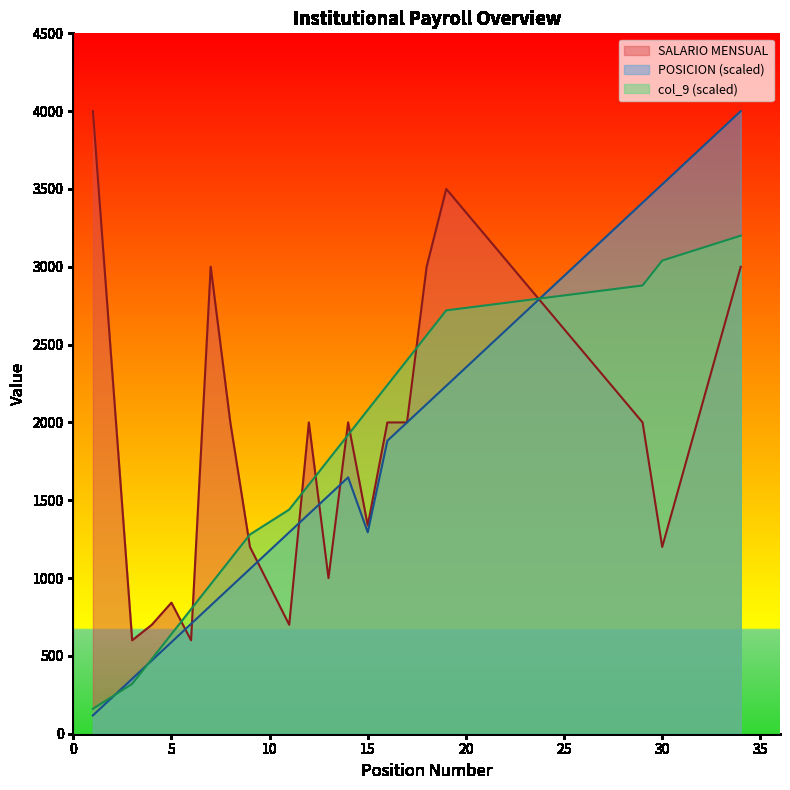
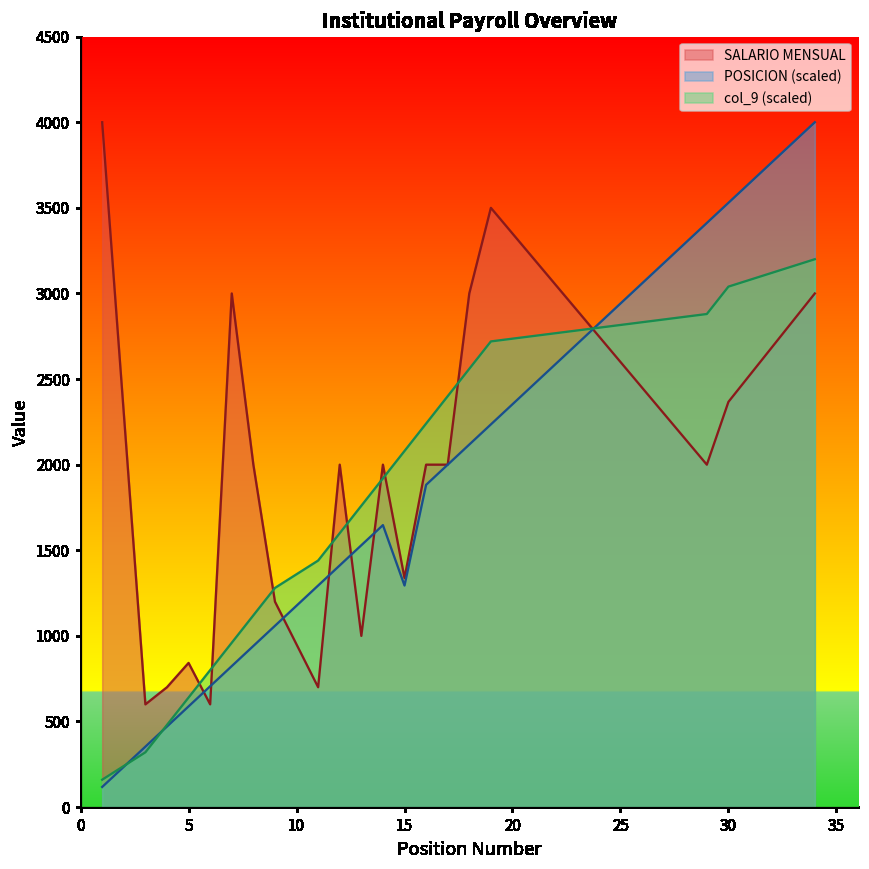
SALARIO MENSUAL, 30: 1200 -> 2370
